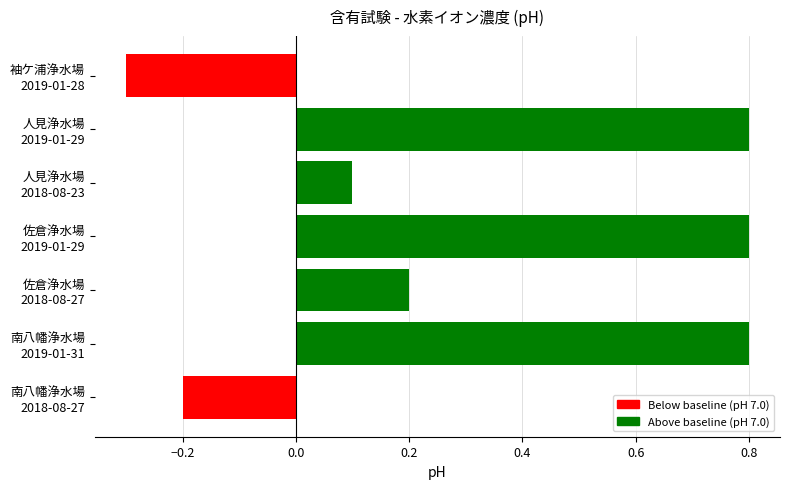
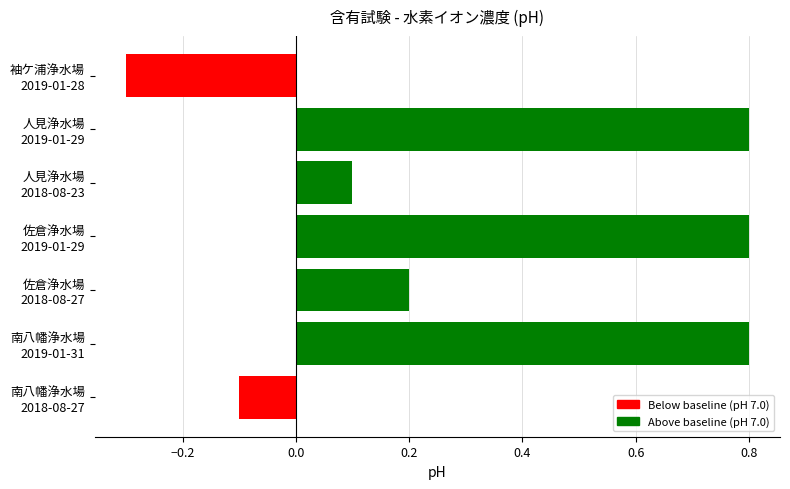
南八幡浄水場 2018-08-27: -0.20 -> -0.10
